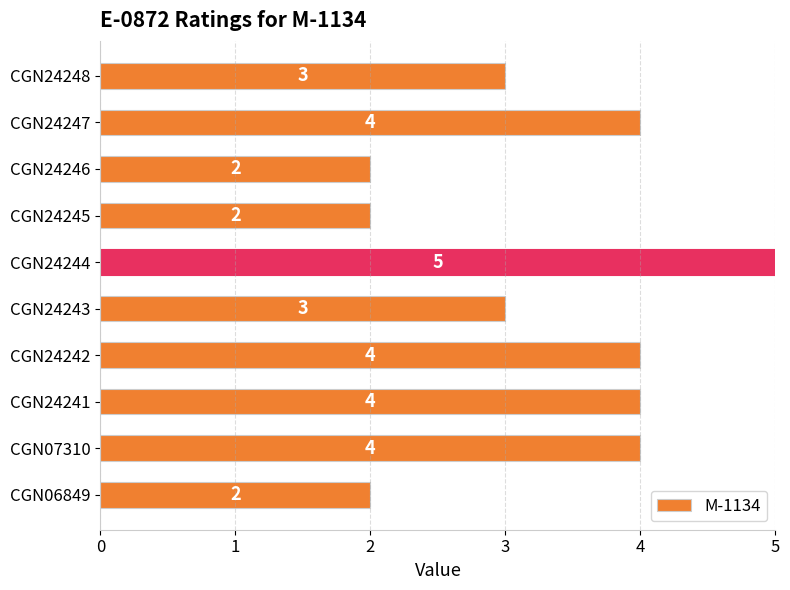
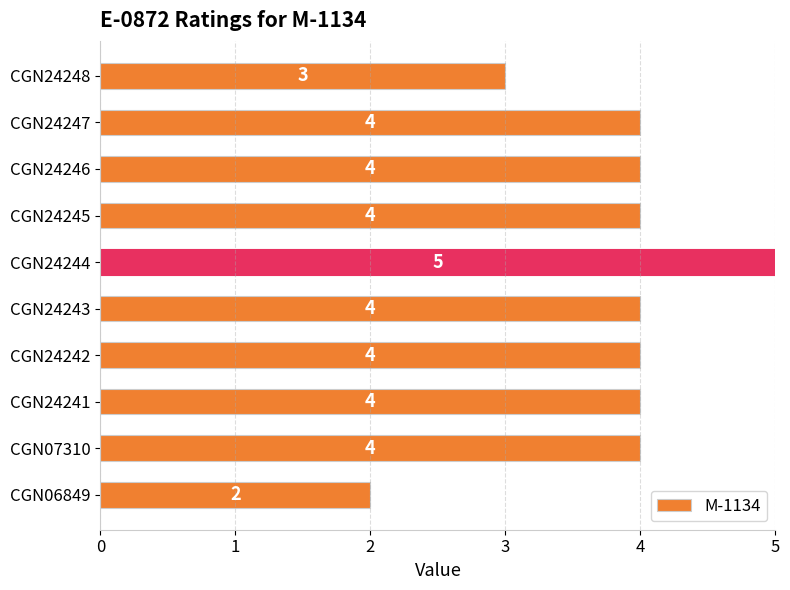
CGN24246: 2 -> 4
CGN24245: 2 -> 4
CGN24243: 3 -> 4
